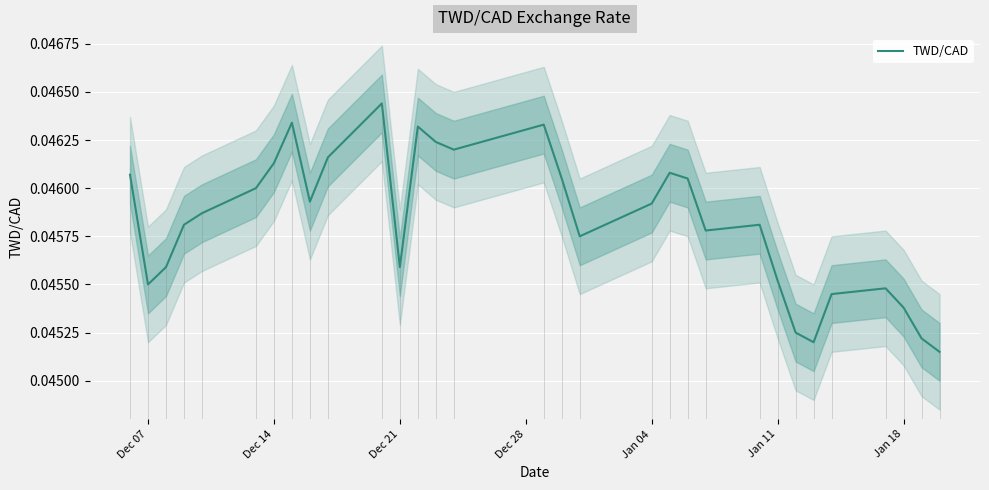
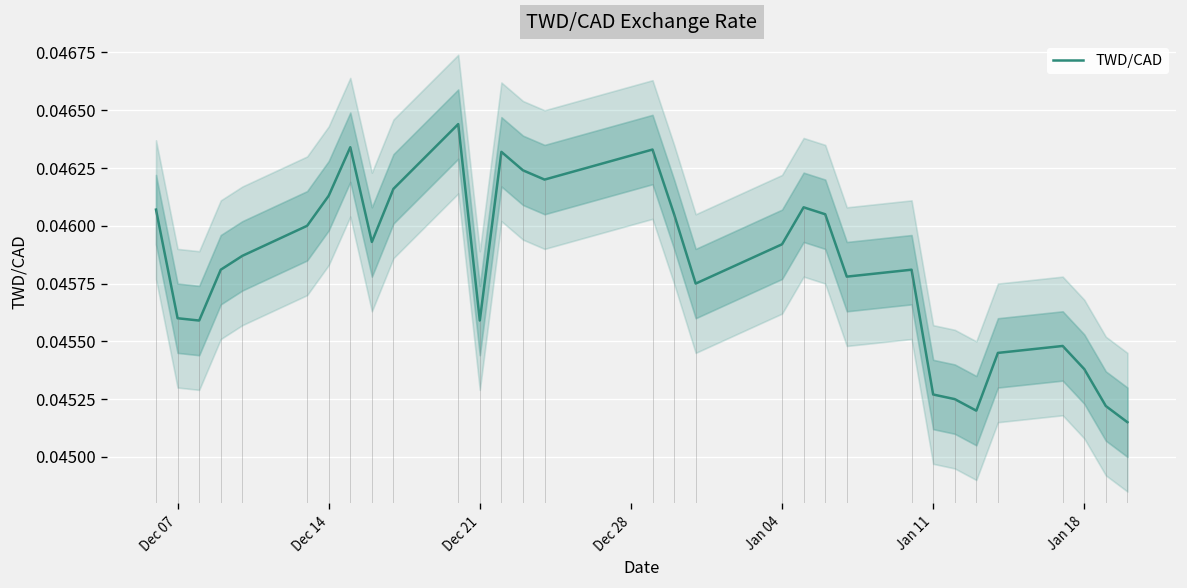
TWD/CAD, Dec 07: 0.0455 -> 0.0456
TWD/CAD, Jan 11: 0.04552 -> 0.04527
